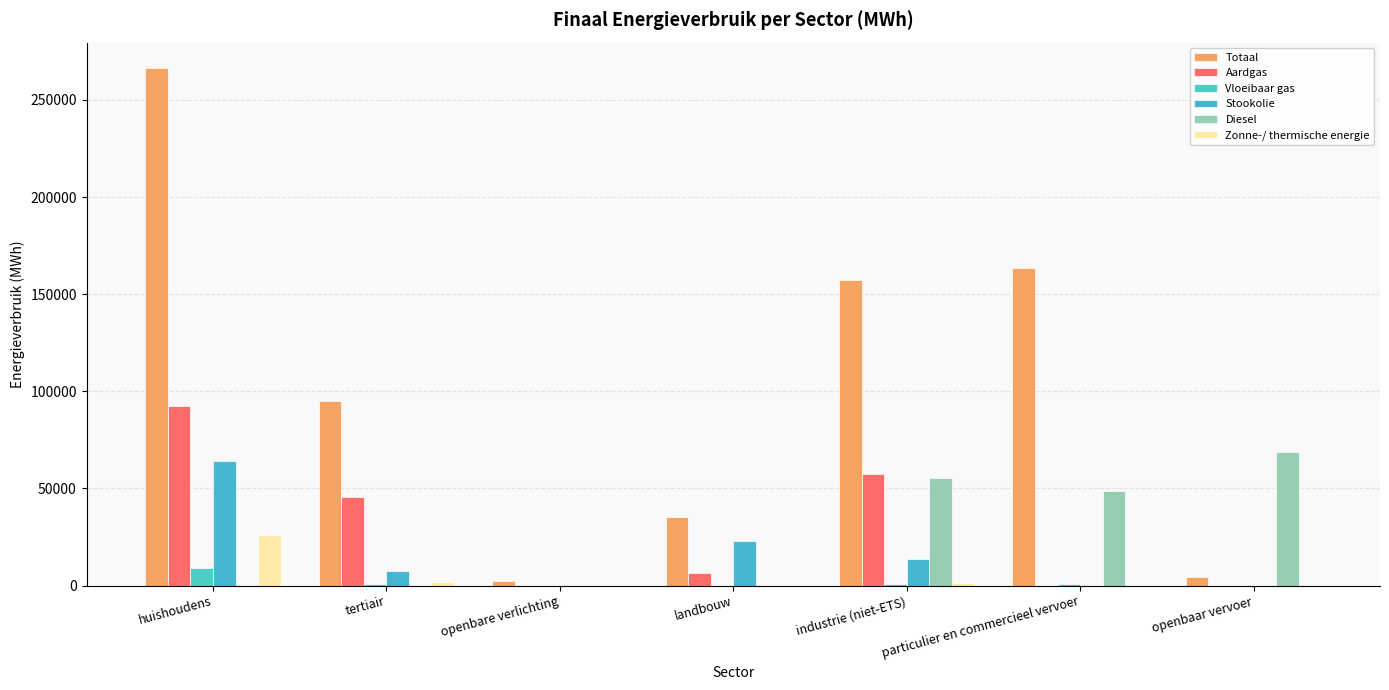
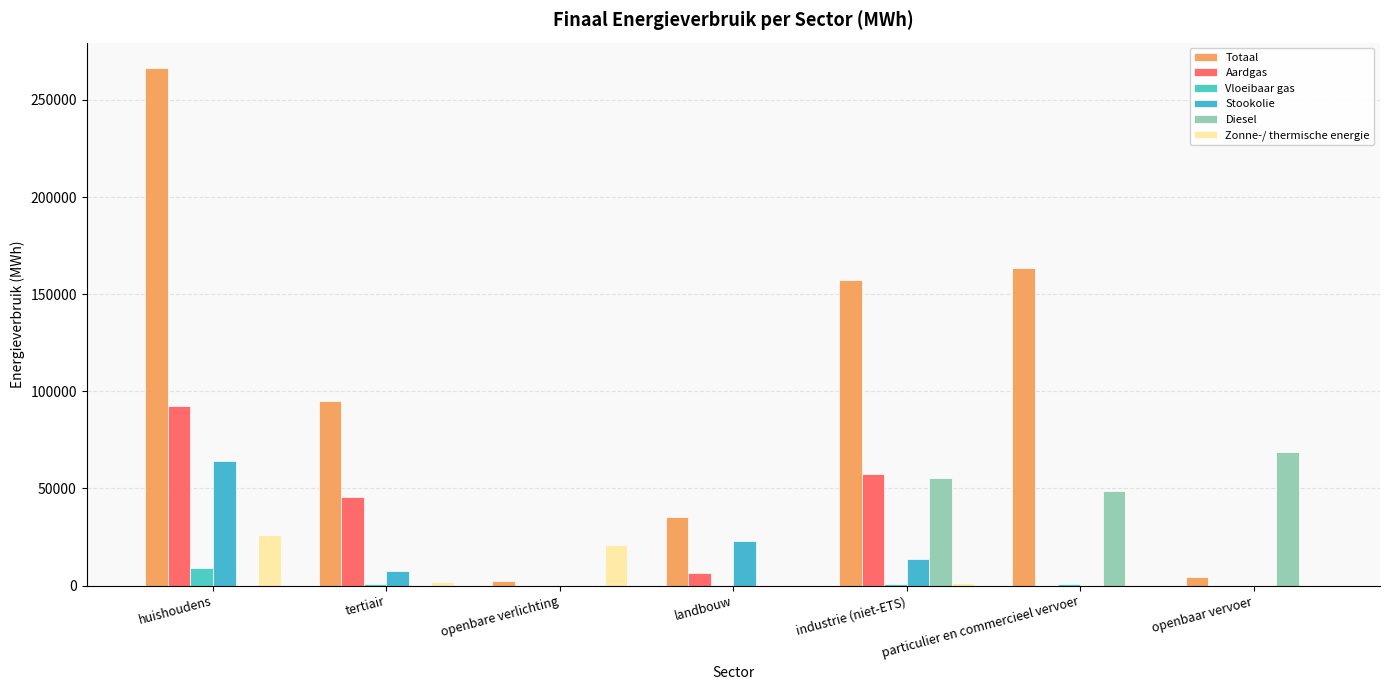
Zonne-/ thermische energie, openbare verlichting: 0 -> 21000
